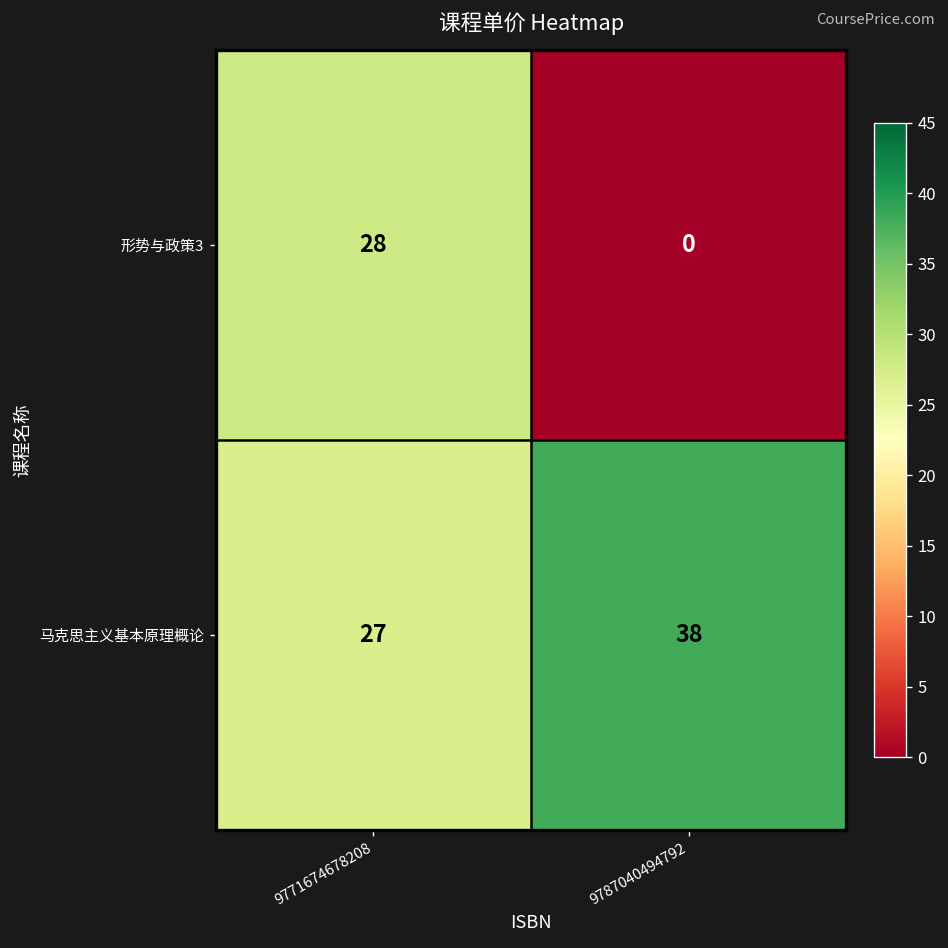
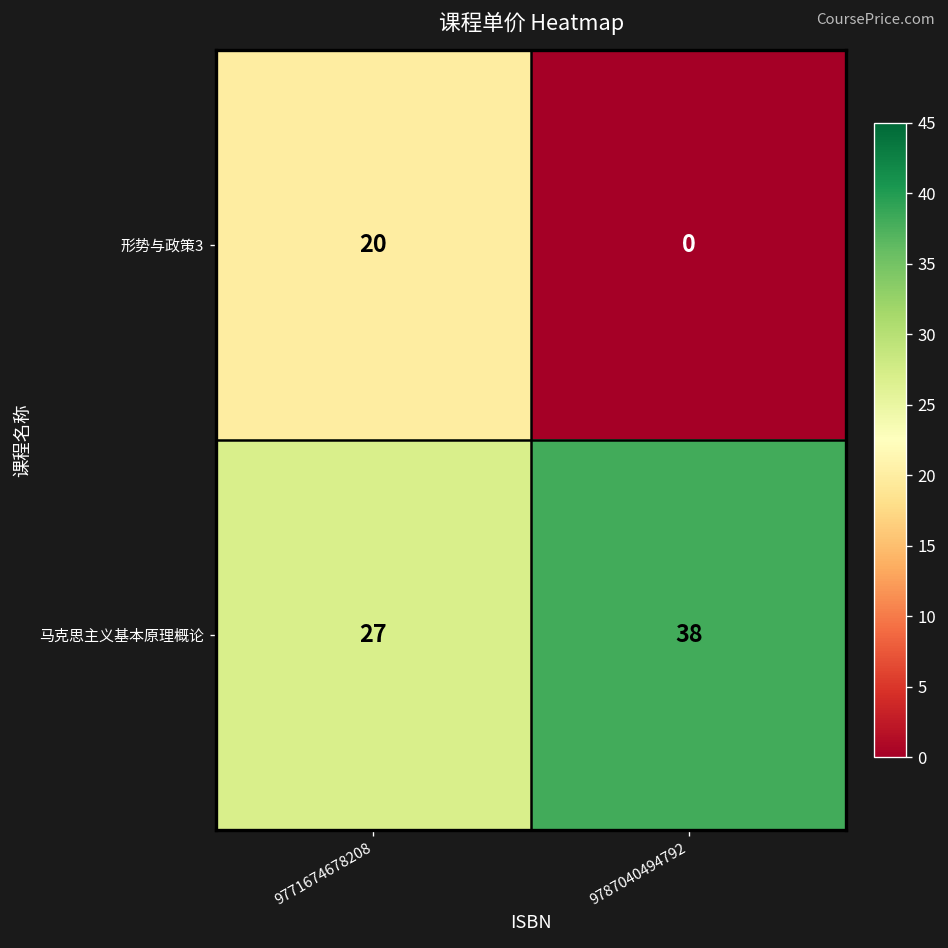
形势与政策3, 9771674678208: 28 -> 20
